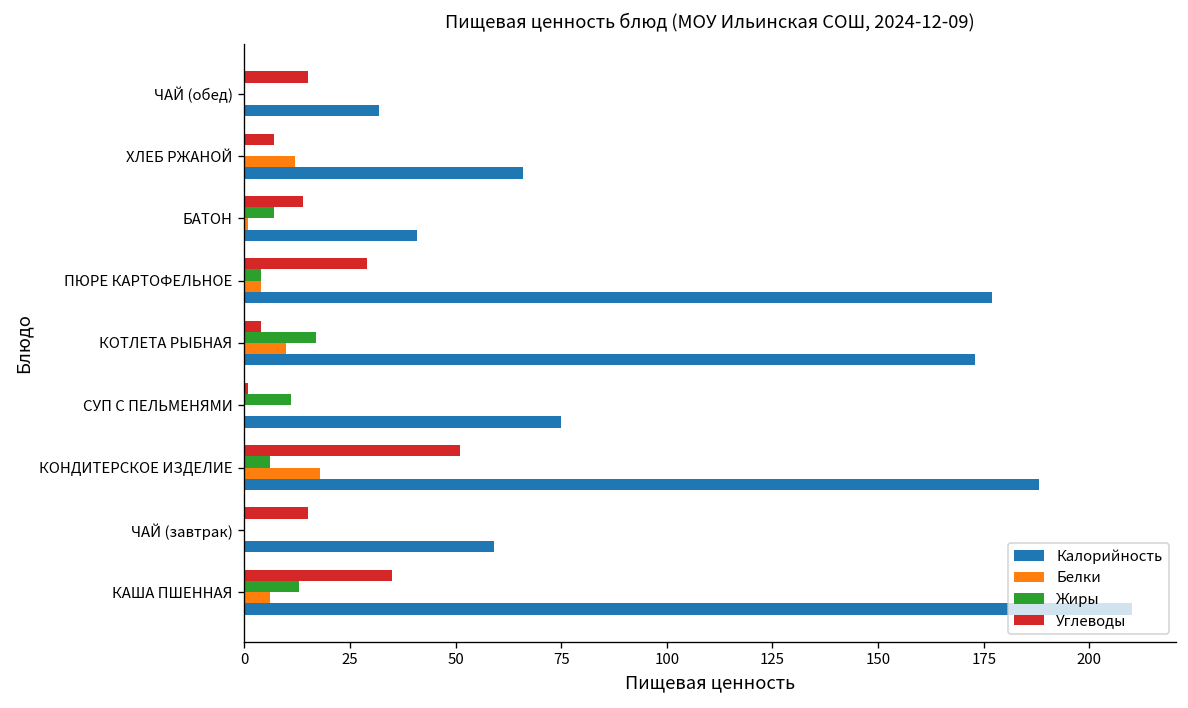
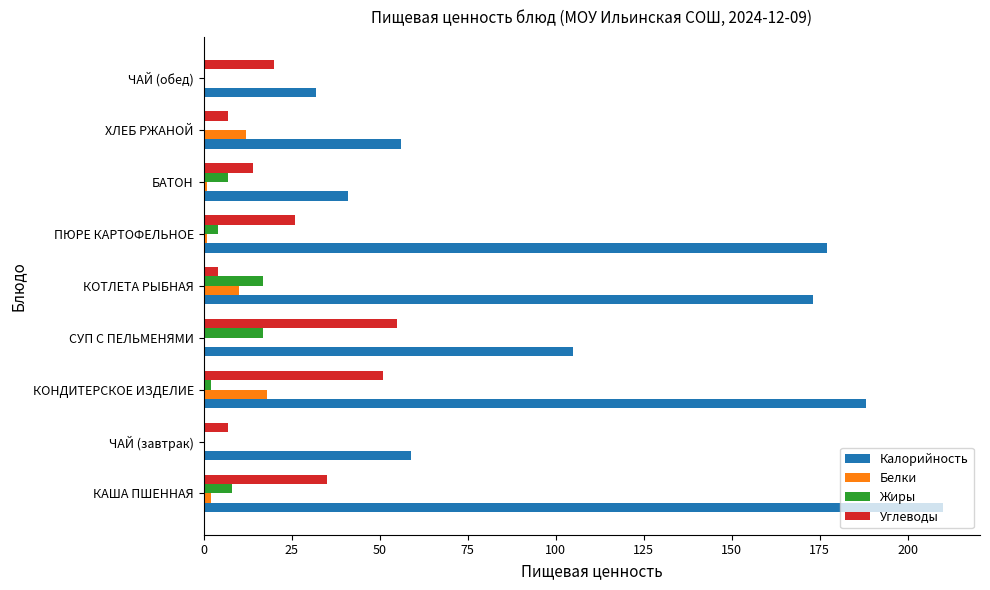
Углеводы, ЧАЙ (обед): 15 -> 20
Калорийность, ХЛЕБ РЖАНОЙ: 66 -> 56
Углеводы, ПЮРЕ КАРТОФЕЛЬНОЕ: 29 -> 26
Белки, ПЮРЕ КАРТОФЕЛЬНОЕ: 4 -> 1
Углеводы, СУП С ПЕЛЬМЕНЯМИ: 1 -> 55
Жиры, СУП С ПЕЛЬМЕНЯМИ: 11 -> 17
Калорийность, СУП С ПЕЛЬМЕНЯМИ: 75 -> 105
Жиры, КОНДИТЕРСКОЕ ИЗДЕЛИЕ: 6 -> 2
Углеводы, ЧАЙ (завтрак): 15 -> 7
Жиры, КАША ПШЕННАЯ: 13 -> 8
Белки, КАША ПШЕННАЯ: 6 -> 2
